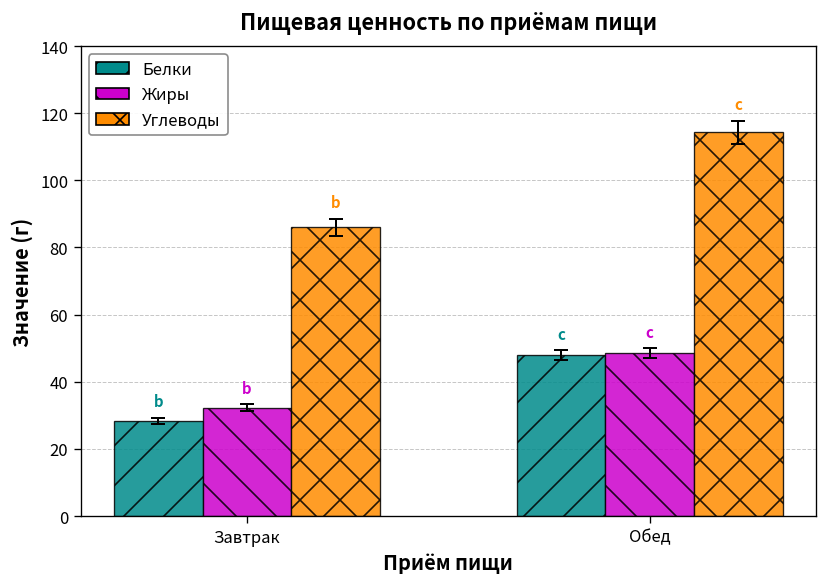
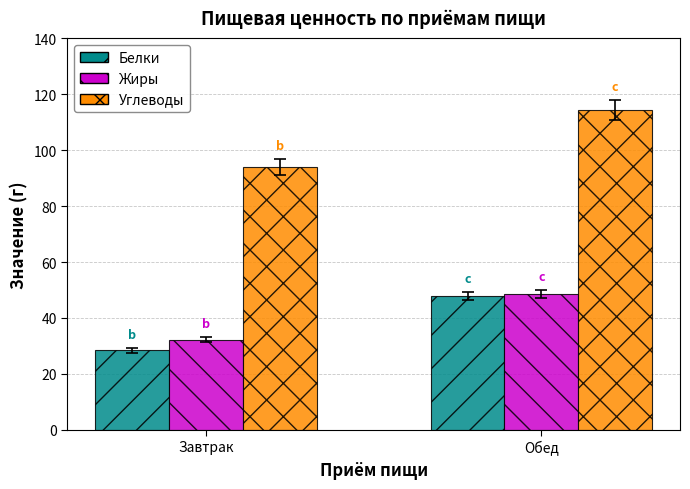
Углеводы, Завтрак: 86 -> 94
